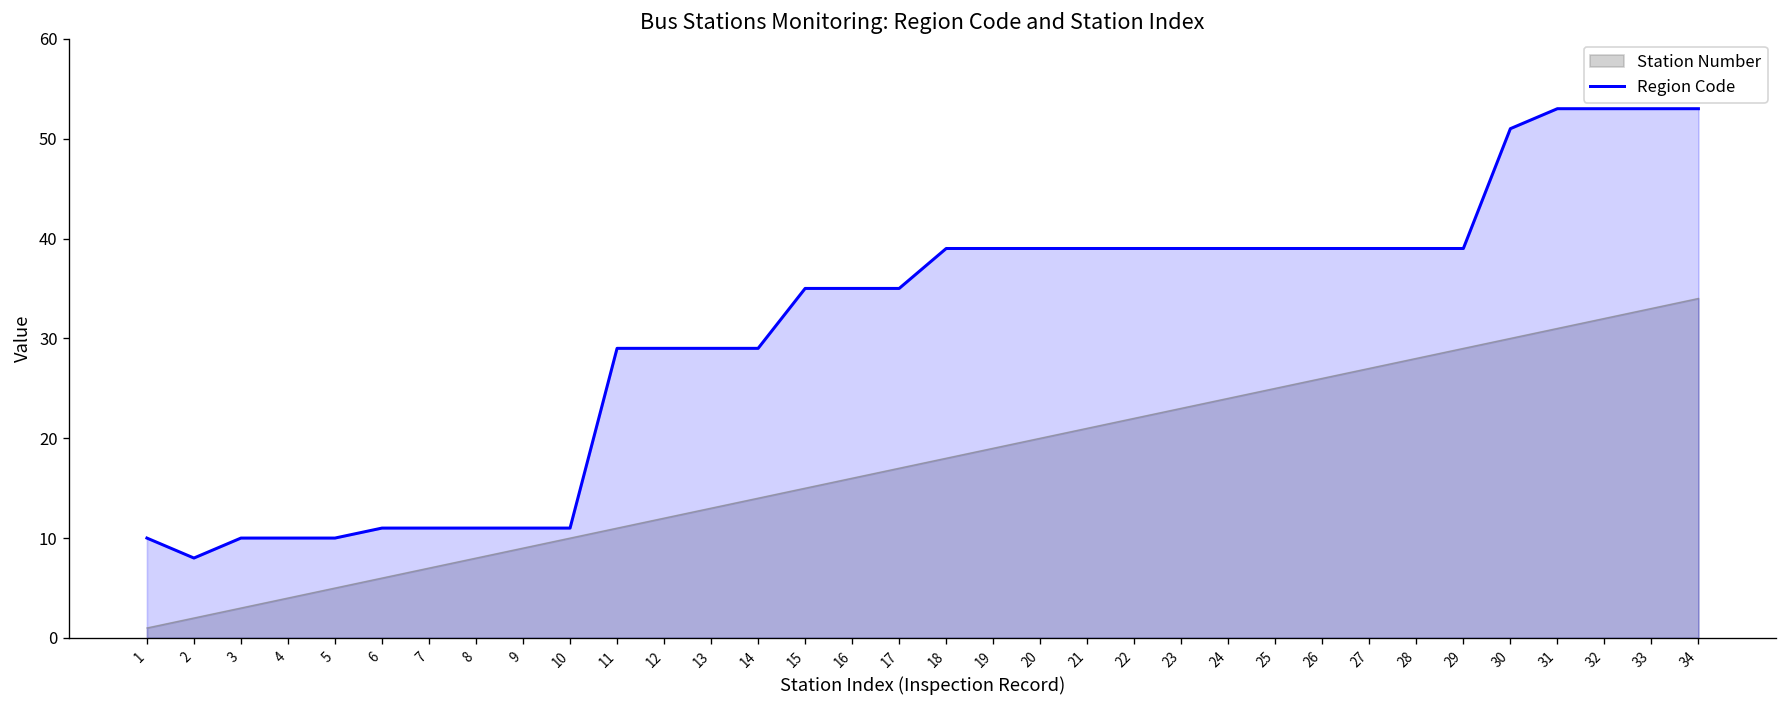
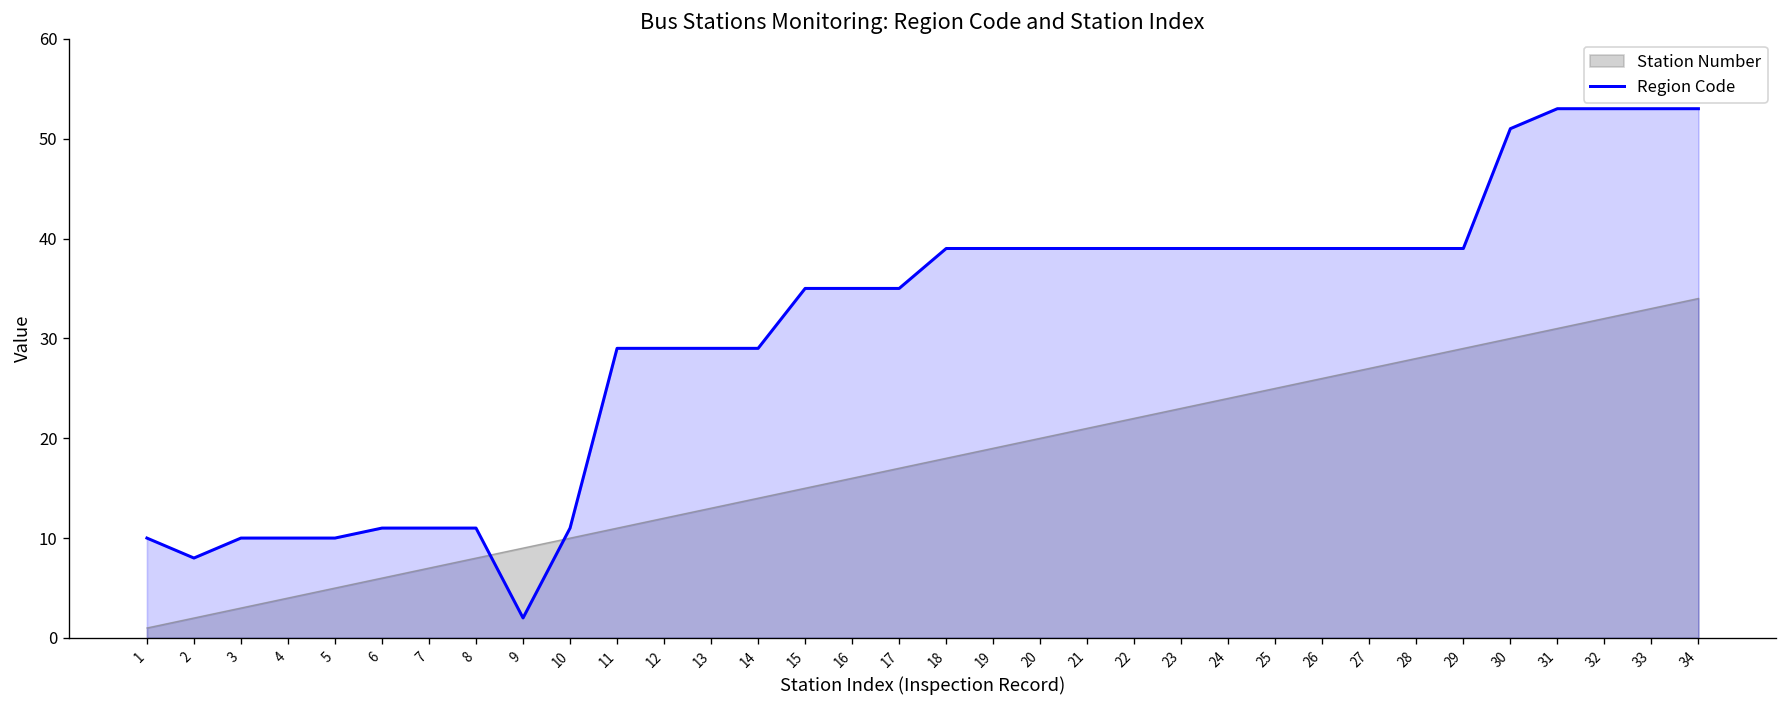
Region Code, 9: 11 -> 2
